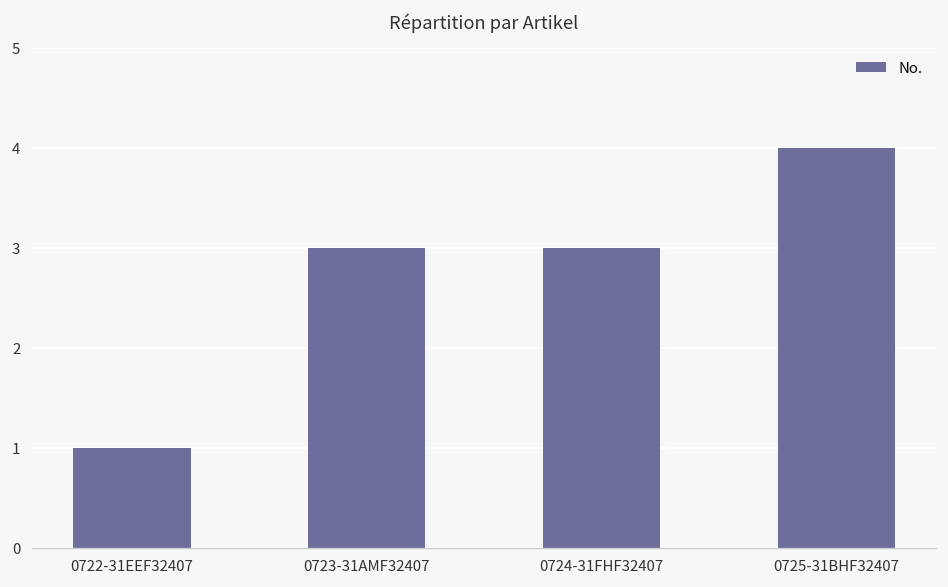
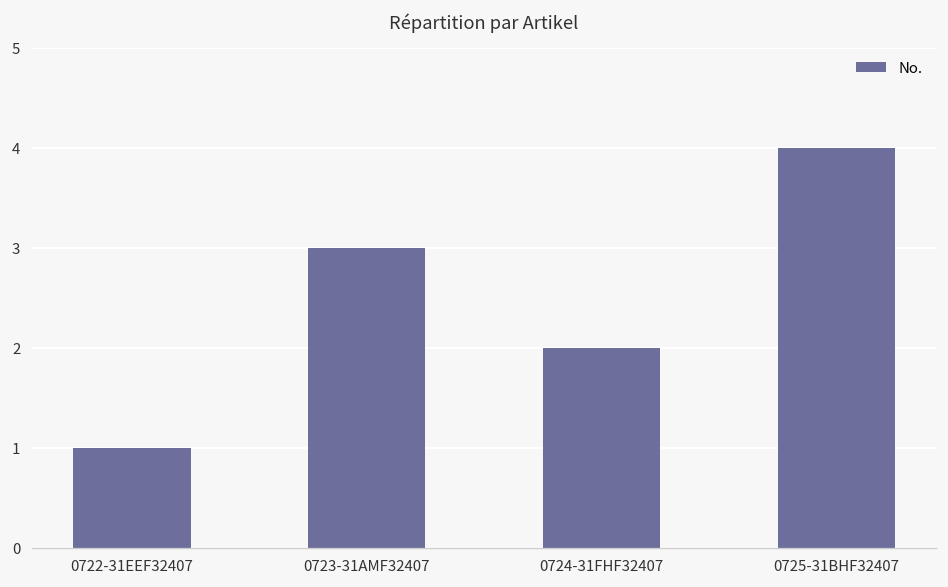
0724-31FHF32407: 3 -> 2
